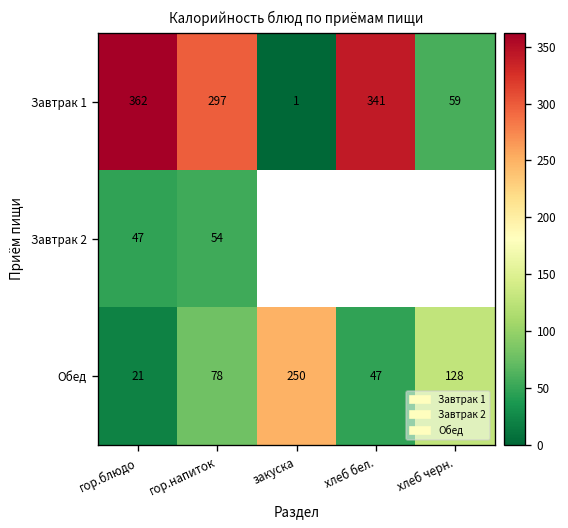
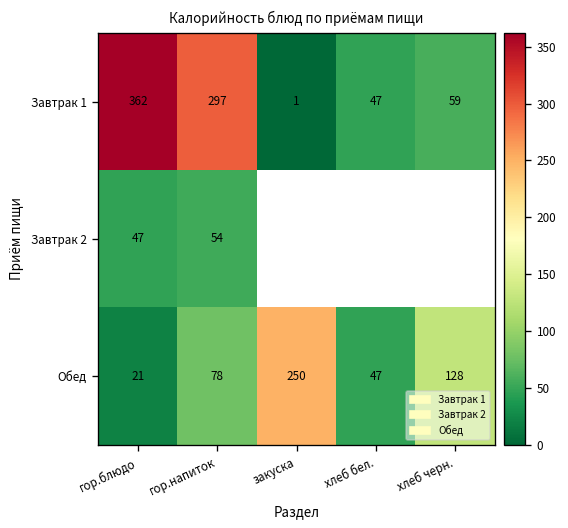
Завтрак 1, хлеб бел.: 341 -> 47
